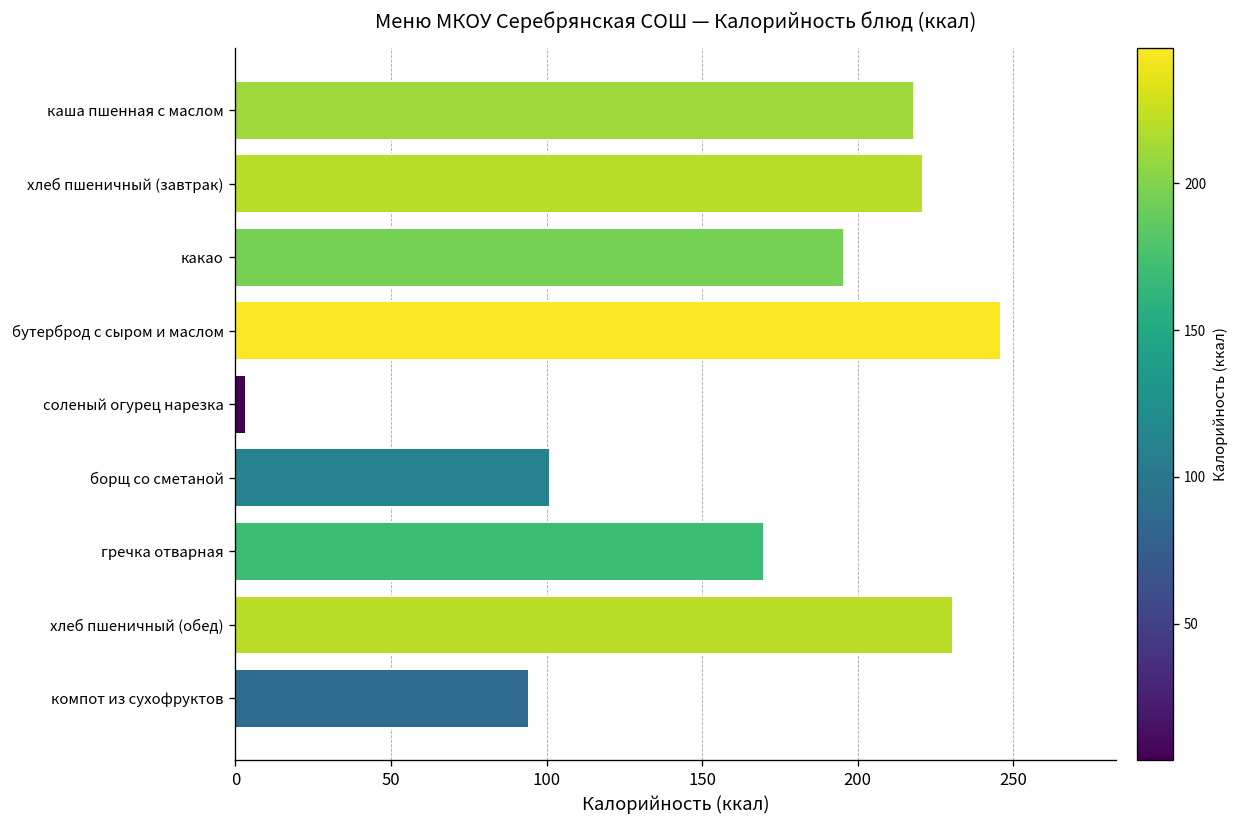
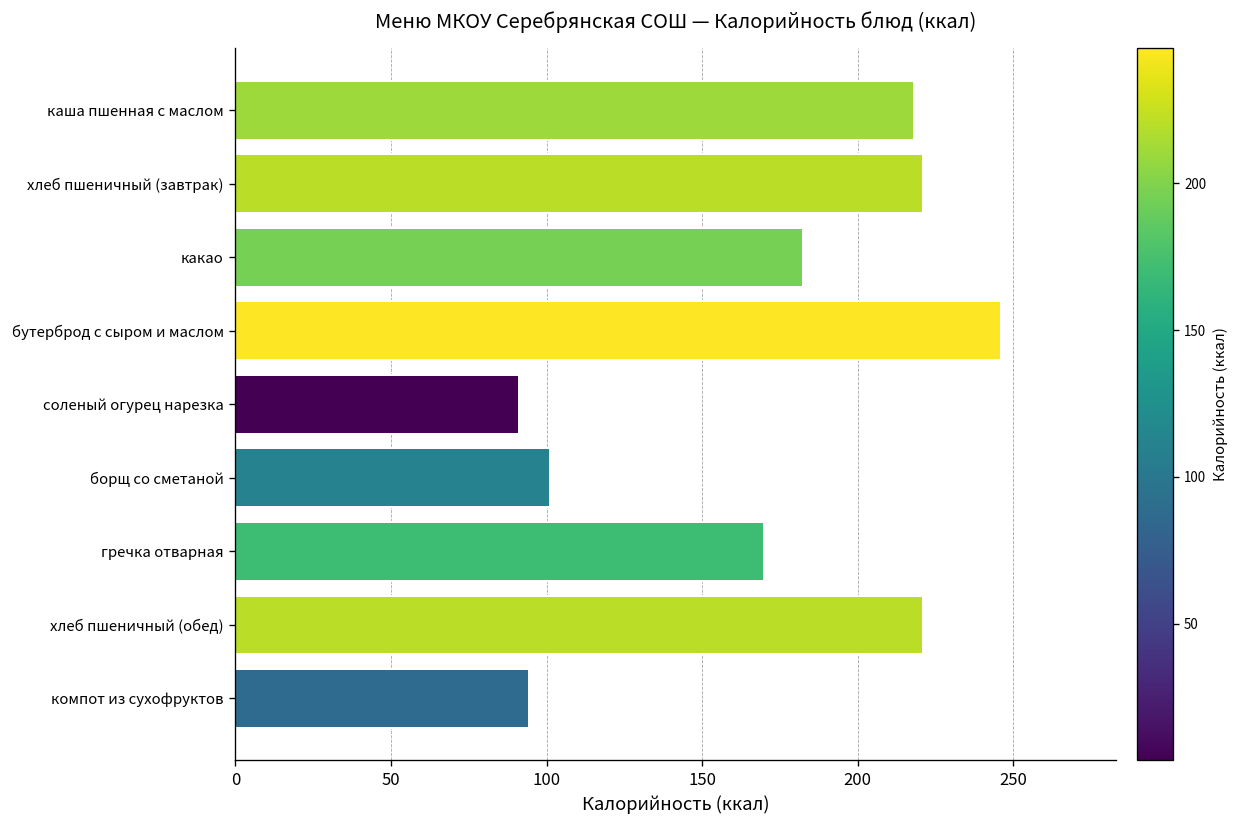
какао: 196 -> 182
соленый огурец нарезка: 4 -> 91
хлеб пшеничный (обед): 231 -> 221
